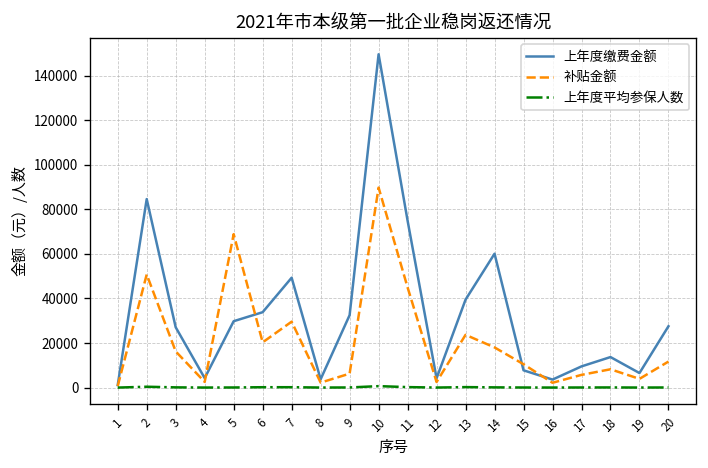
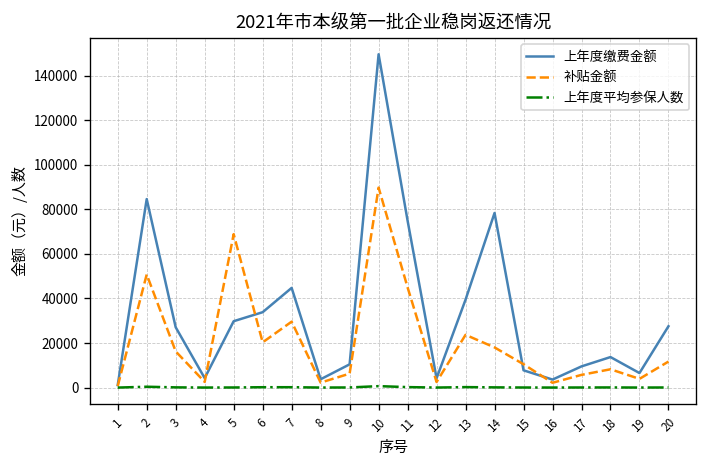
上年度缴费金额, 7: 49000 -> 45000
上年度缴费金额, 9: 32000 -> 10000
上年度缴费金额, 14: 60000 -> 78000
